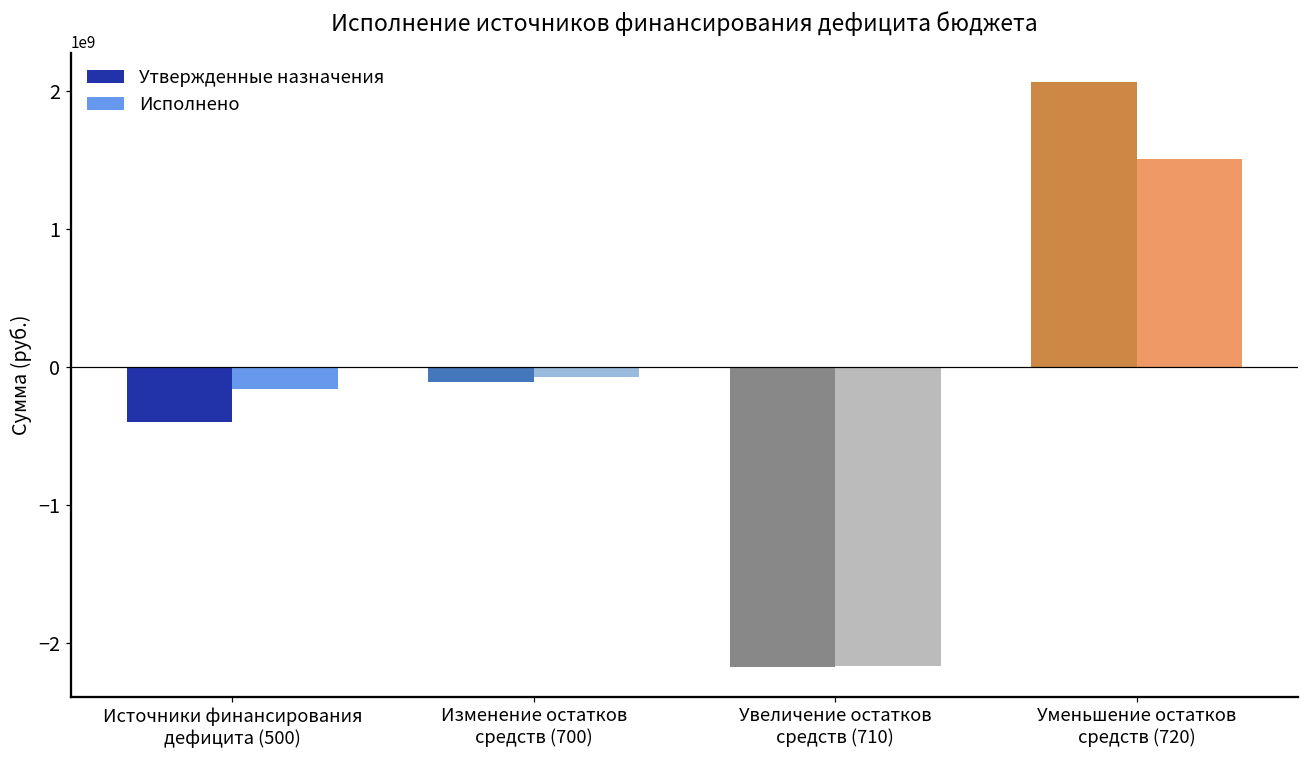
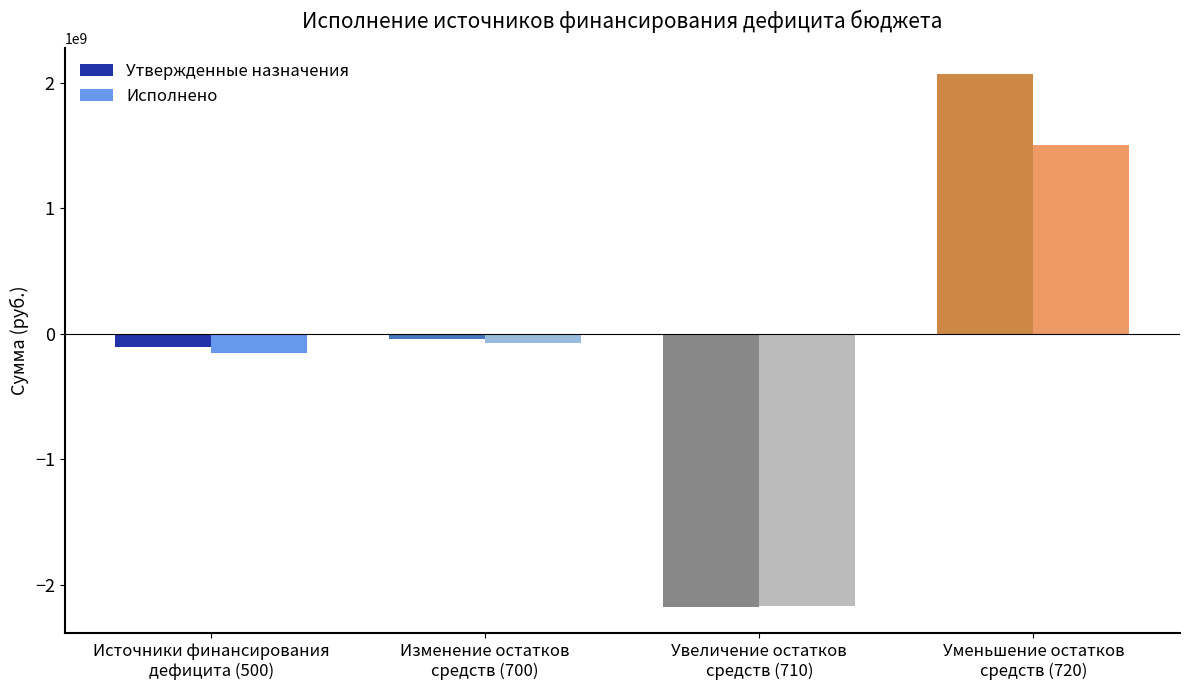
Утвержденные назначения, Источники финансирования дефицита (500): -400000000 -> -110000000
Утвержденные назначения, Изменение остатков средств (700): -110000000 -> -40000000
